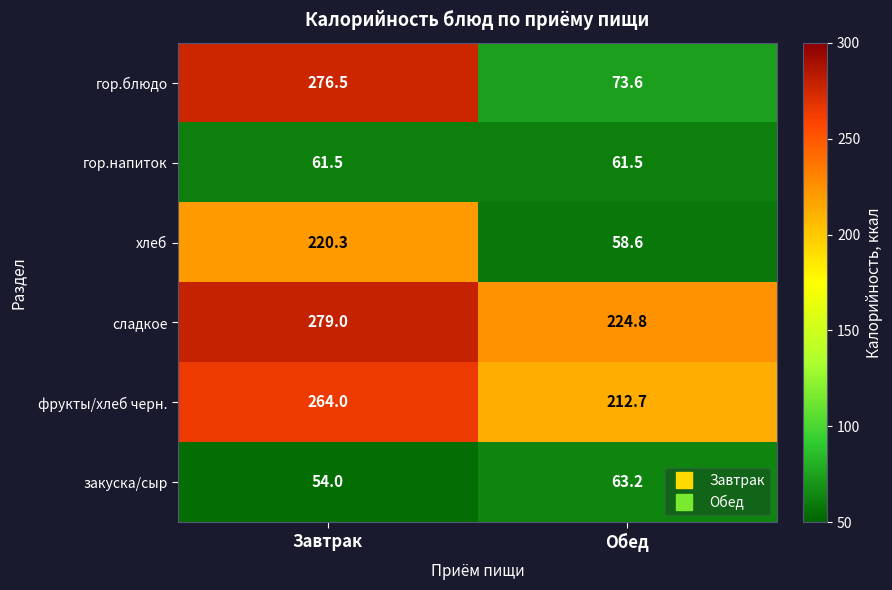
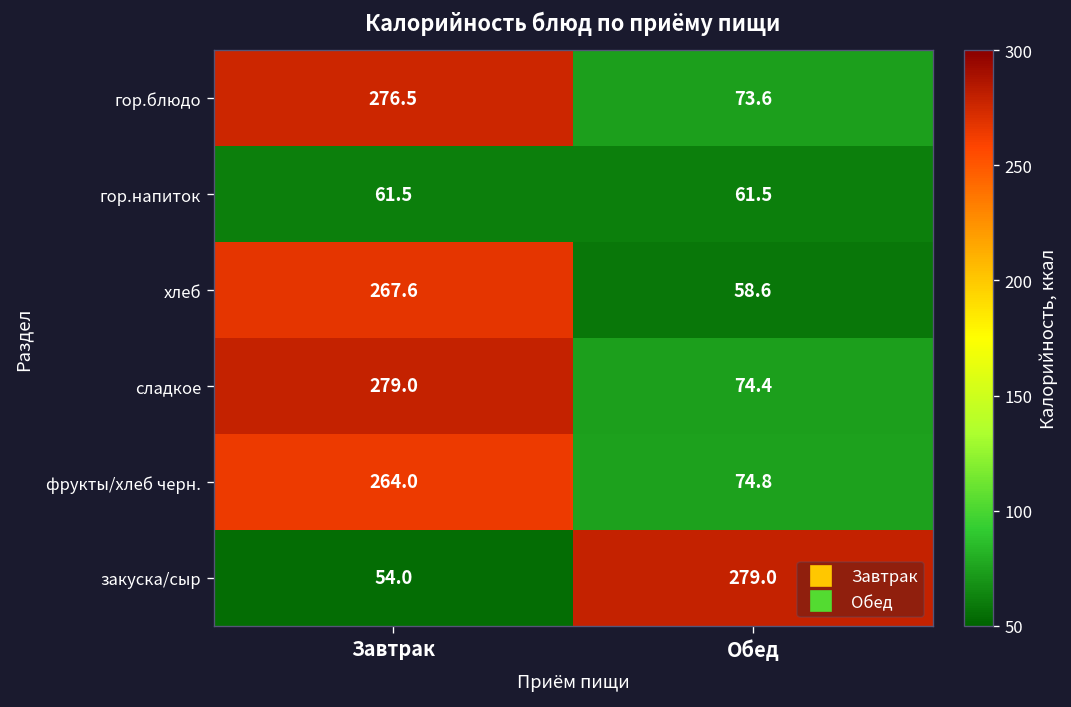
хлеб, Завтрак: 220.3 -> 267.6
сладкое, Обед: 224.8 -> 74.4
фрукты/хлеб черн., Обед: 212.7 -> 74.8
закуска/сыр, Обед: 63.2 -> 279.0
